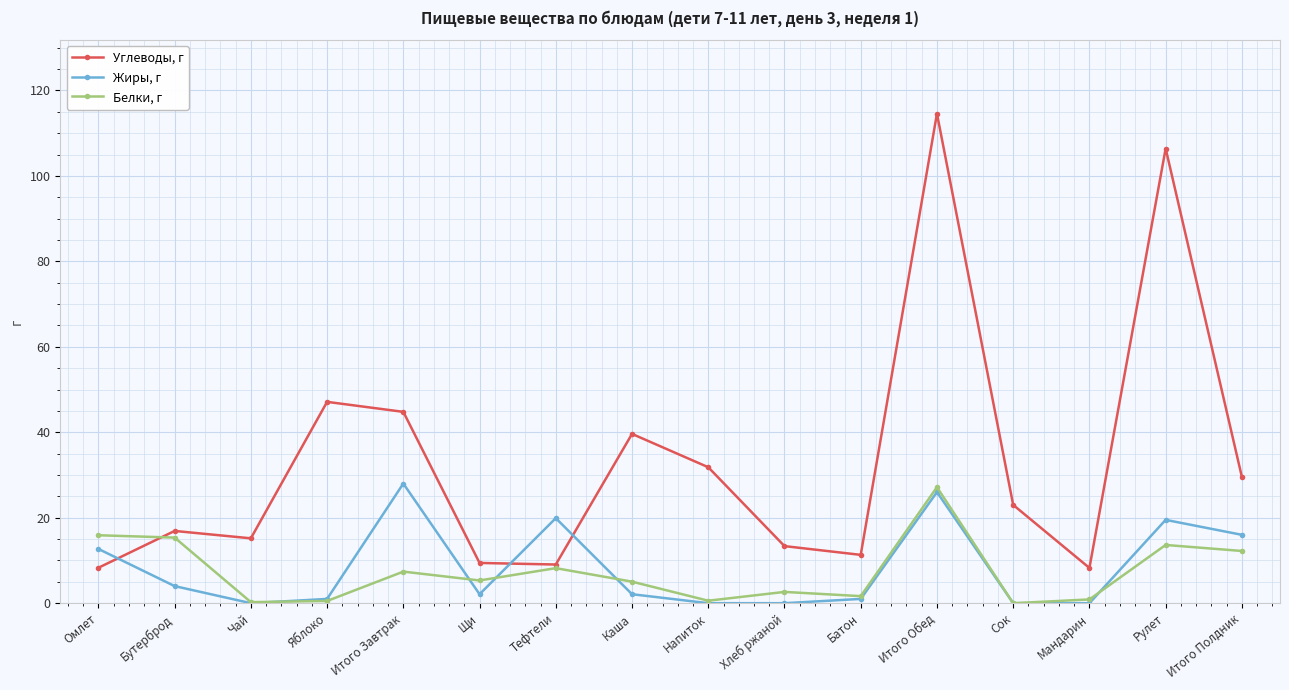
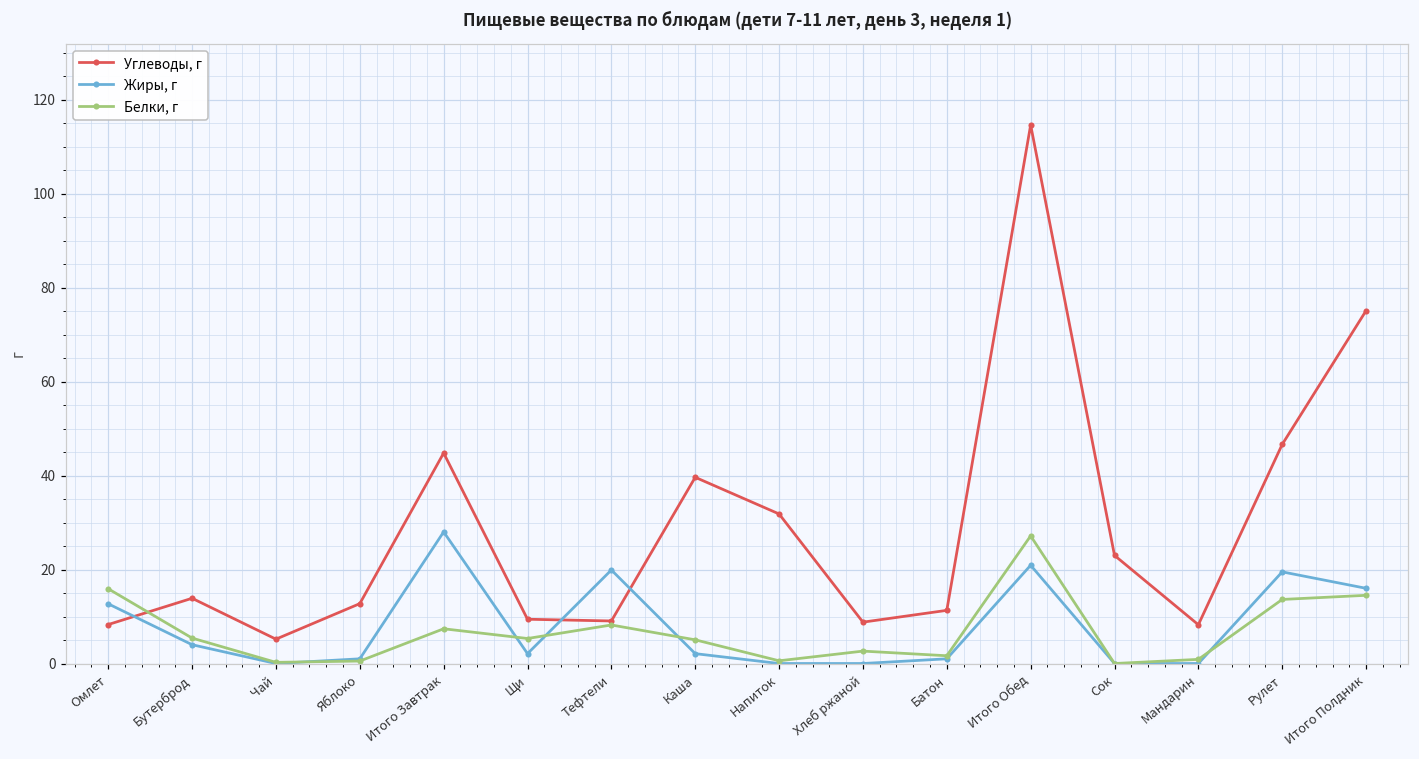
Углеводы, г, Бутерброд: 17 -> 14
Белки, г, Бутерброд: 15 -> 5
Углеводы, г, Чай: 15 -> 5
Углеводы, г, Яблоко: 47 -> 13
Углеводы, г, Хлеб ржаной: 13 -> 9
Жиры, г, Итого Обед: 26 -> 21
Углеводы, г, Рулет: 106 -> 47
Углеводы, г, Итого Полдник: 30 -> 75
Белки, г, Итого Полдник: 12 -> 15
